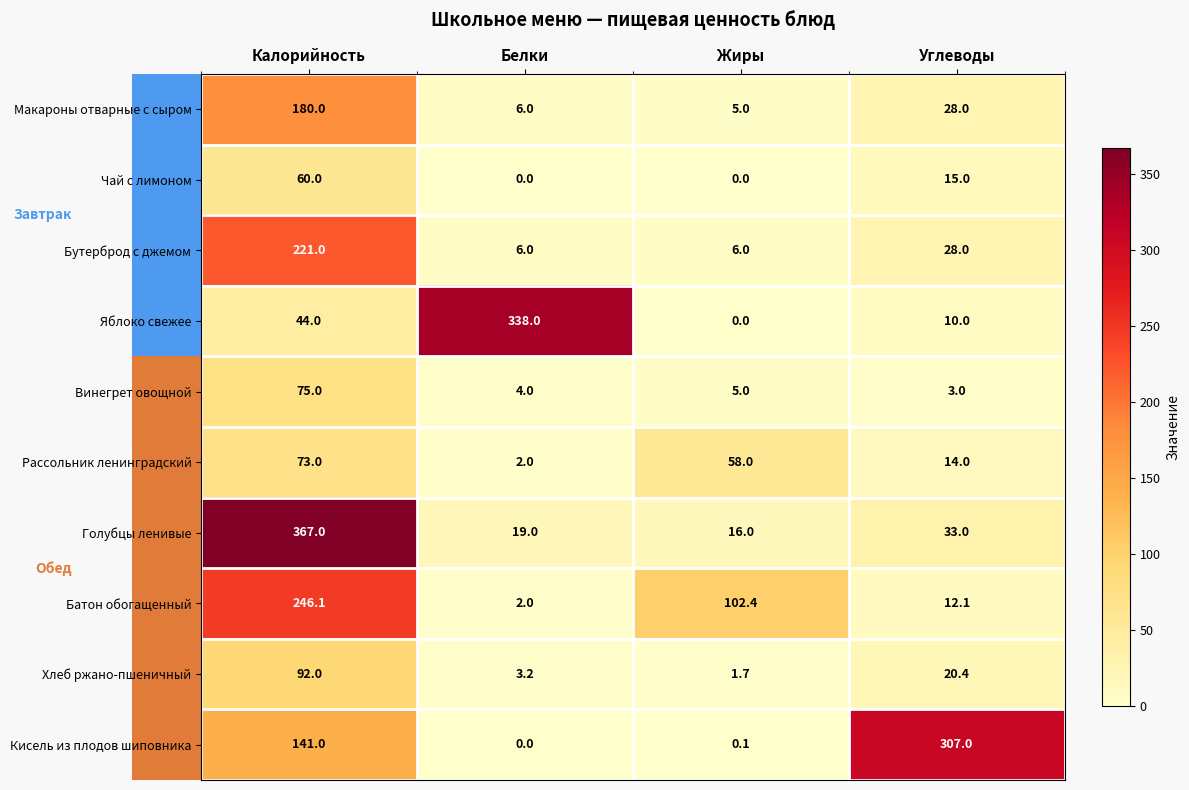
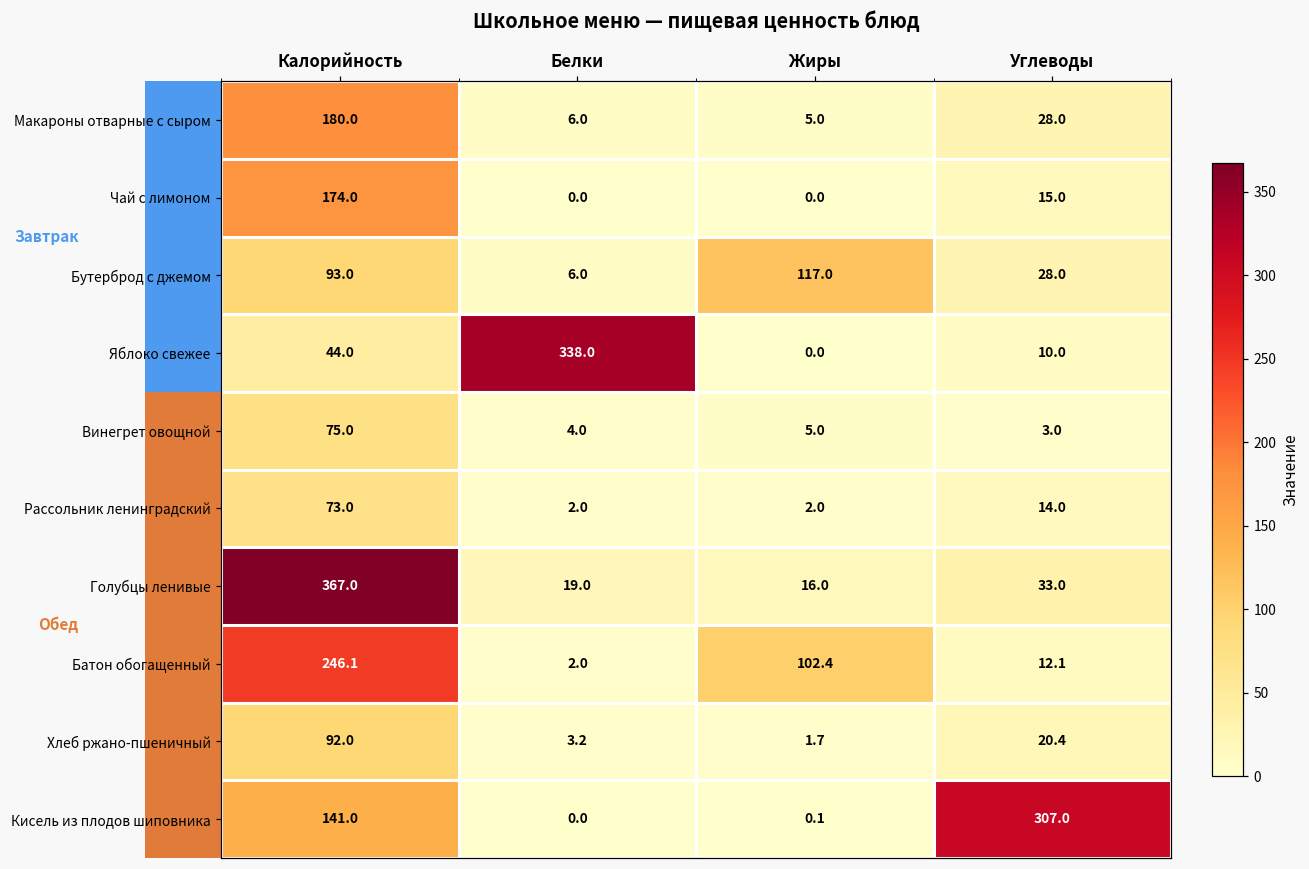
Чай с лимоном, Калорийность: 60.0 -> 174.0
Бутерброд с джемом, Калорийность: 221.0 -> 93.0
Бутерброд с джемом, Жиры: 6.0 -> 117.0
Рассольник ленинградский, Жиры: 58.0 -> 2.0
